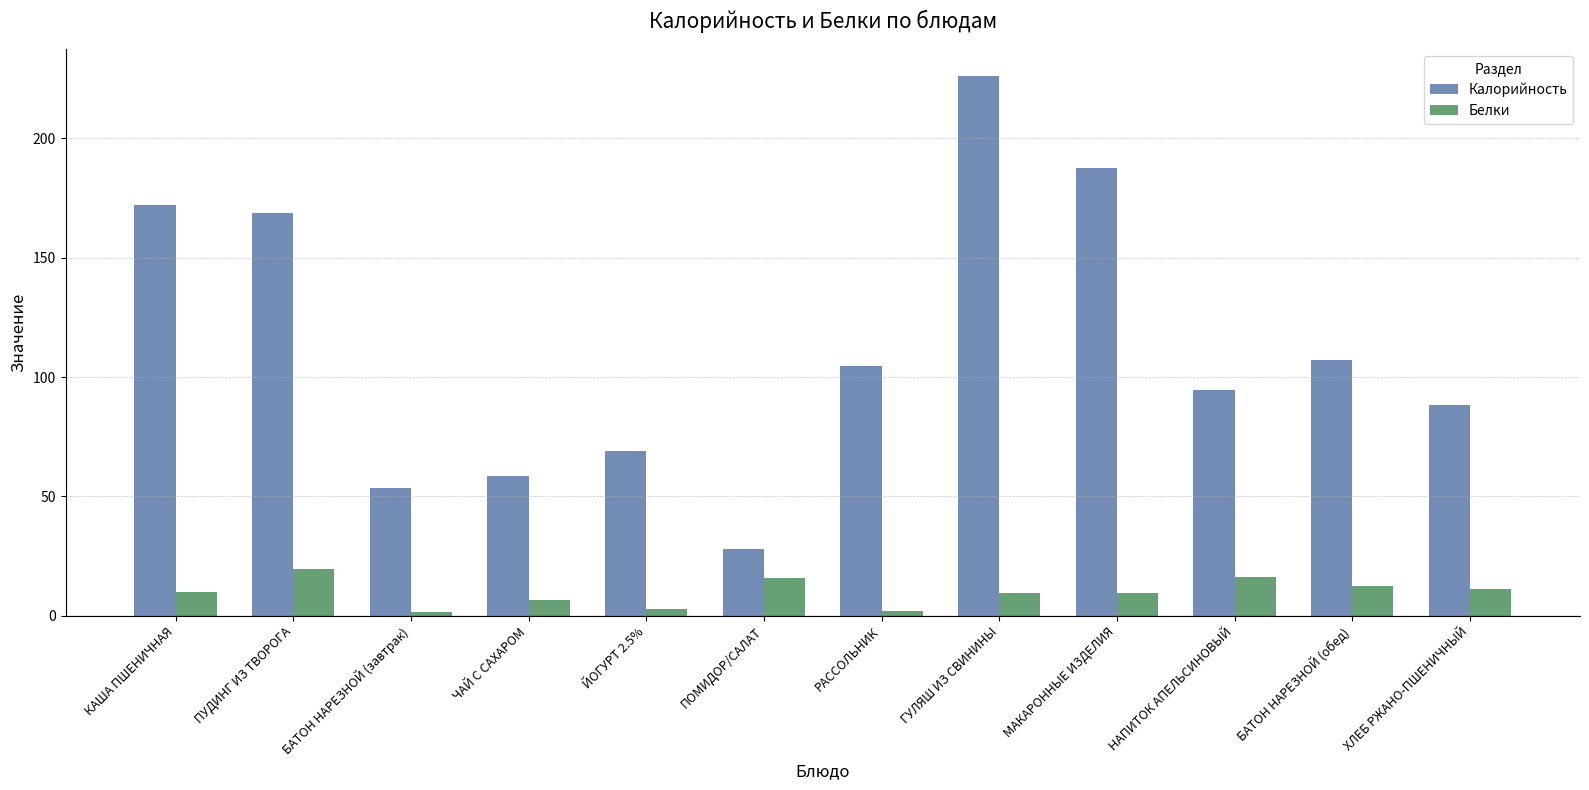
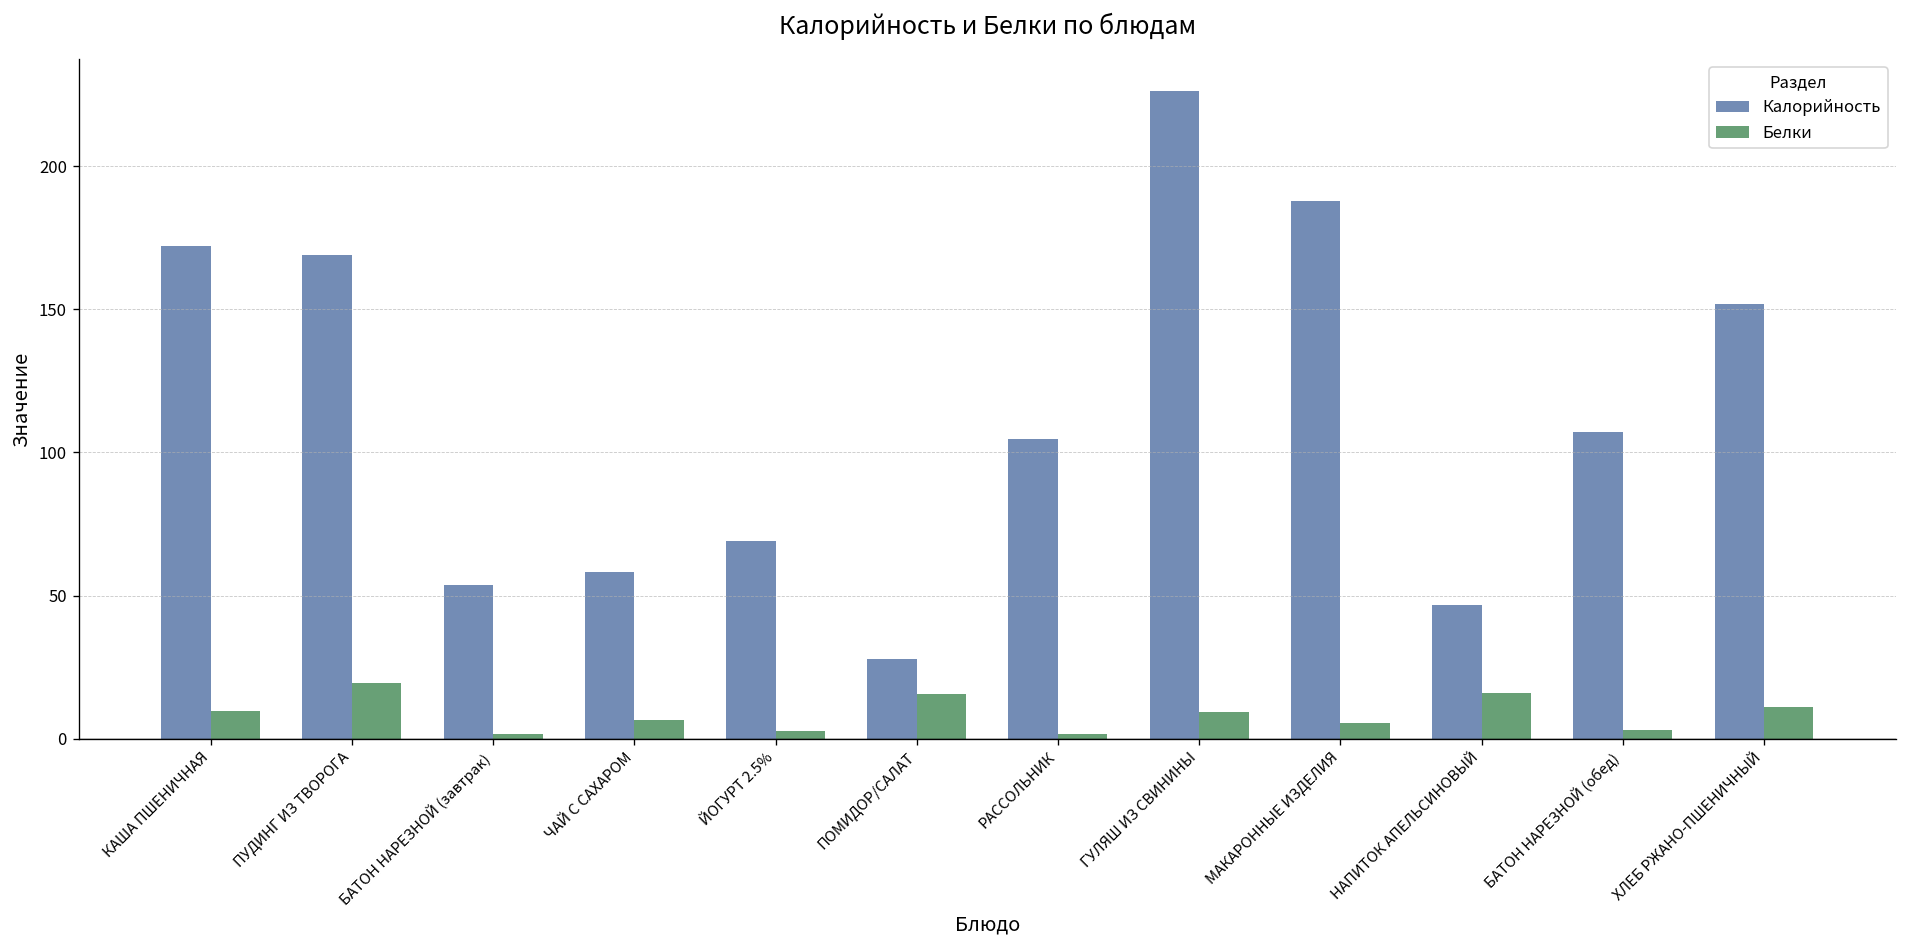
Белки, МАКАРОННЫЕ ИЗДЕЛИЯ: 10 -> 5
Калорийность, НАПИТОК АПЕЛЬСИНОВЫЙ: 95 -> 47
Белки, БАТОН НАРЕЗНОЙ (обед): 13 -> 3
Калорийность, ХЛЕБ РЖАНО-ПШЕНИЧНЫЙ: 88 -> 152
